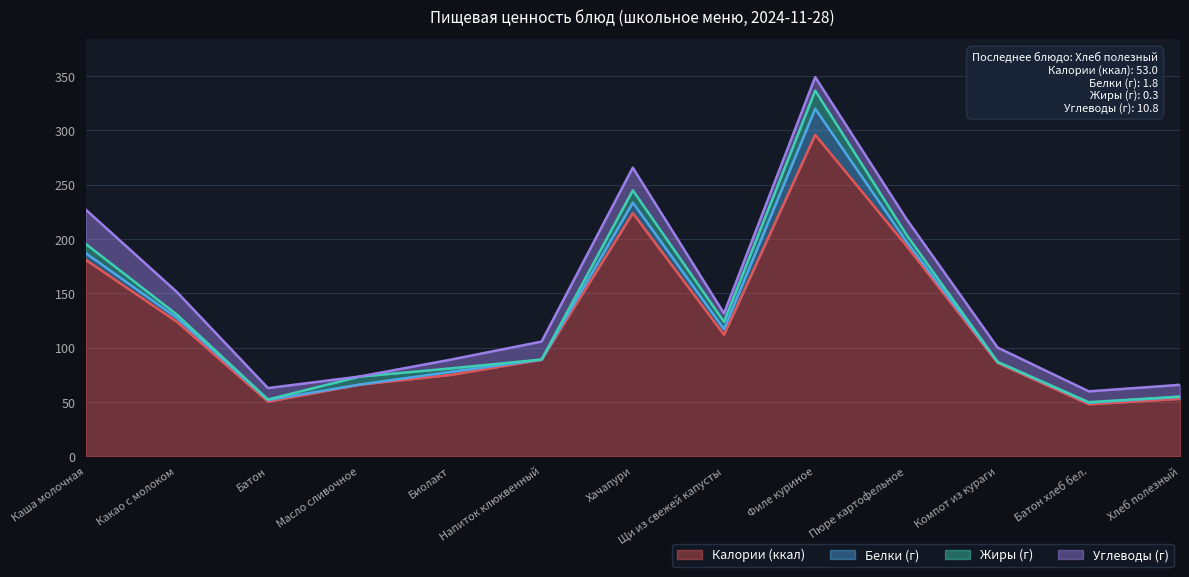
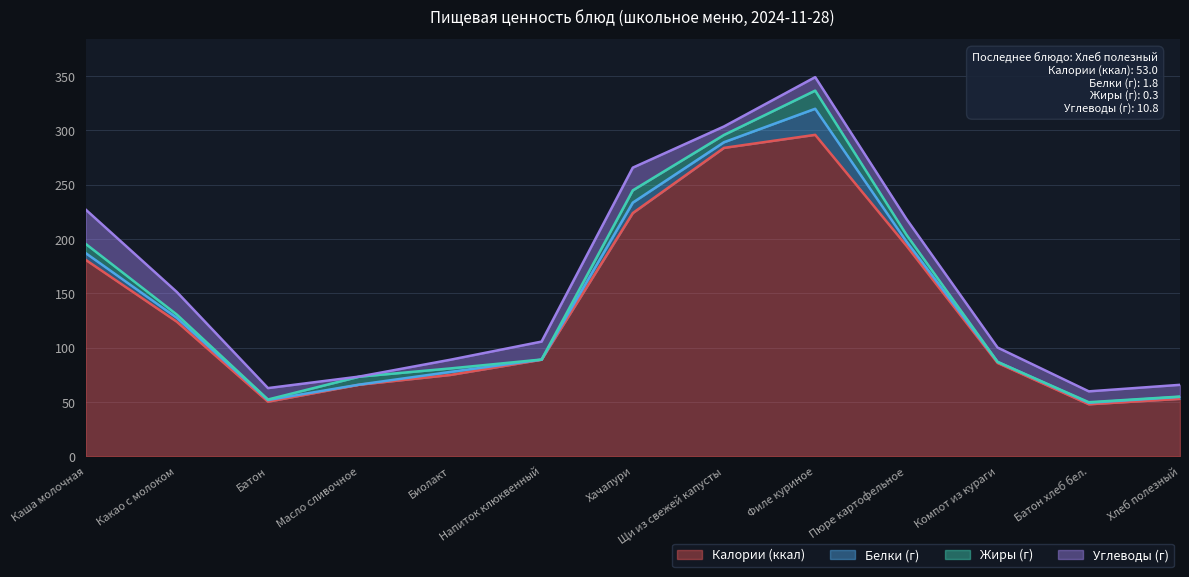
Калории (ккал), Щи из свежей капусты: 112 -> 284
